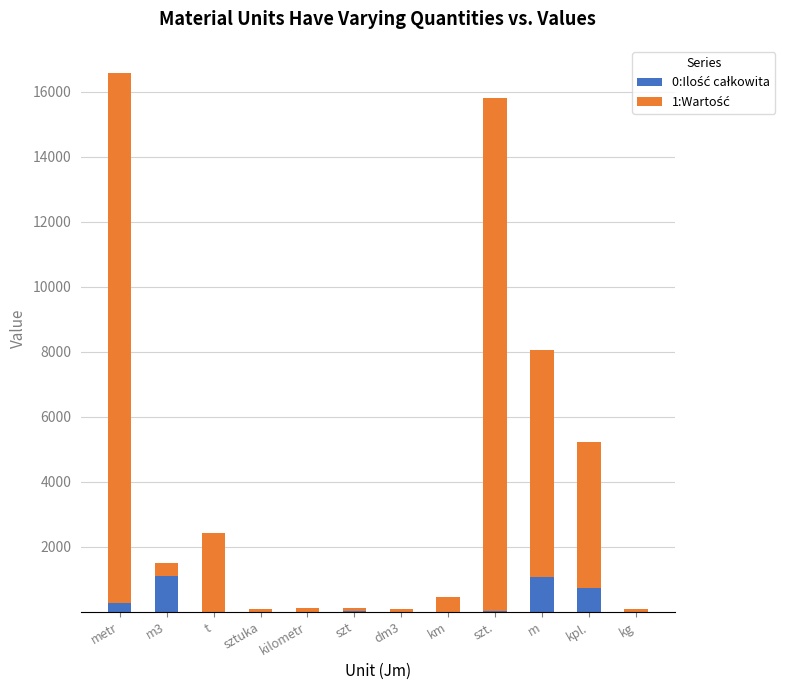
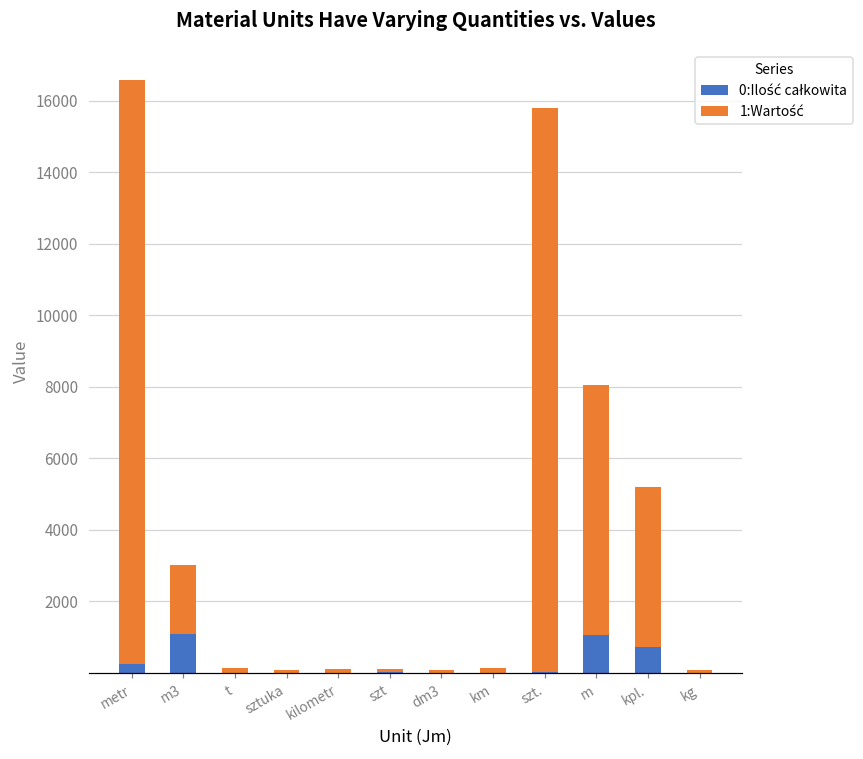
1:Wartość, m3: 400 -> 1900
1:Wartość, t: 2400 -> 100
1:Wartość, km: 400 -> 100
